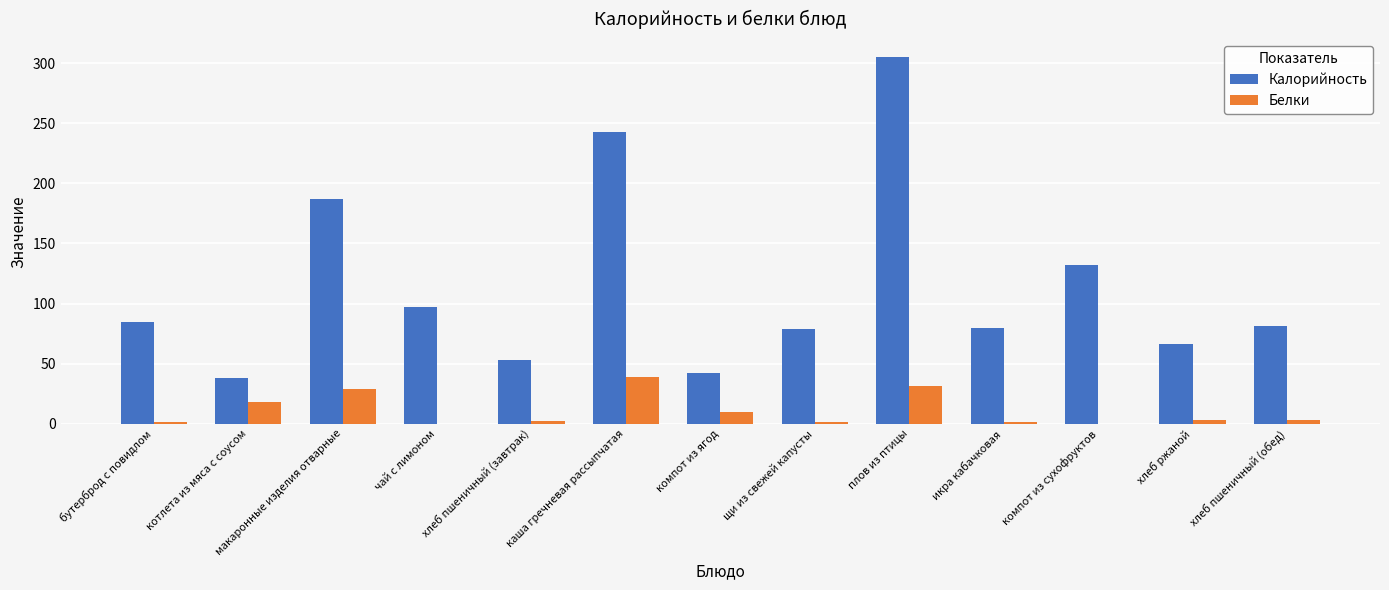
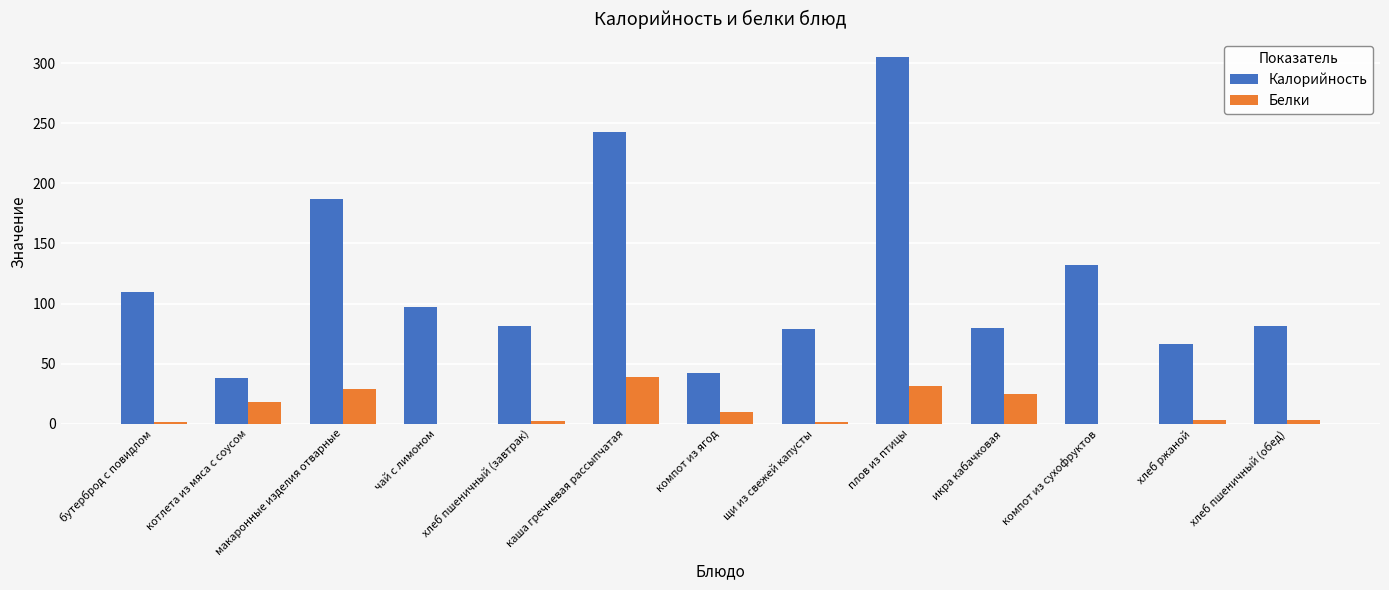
Калорийность, бутерброд с повидлом: 85 -> 110
Калорийность, хлеб пшеничный (завтрак): 53 -> 81
Белки, икра кабачковая: 1 -> 25
